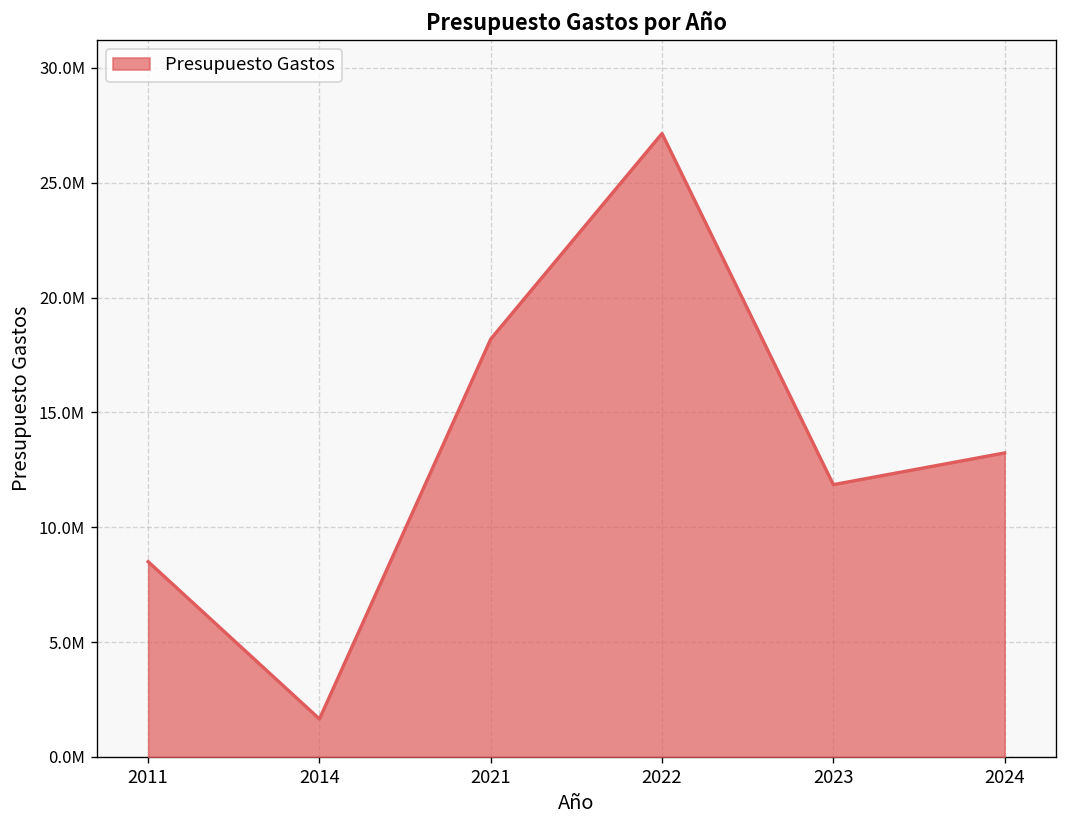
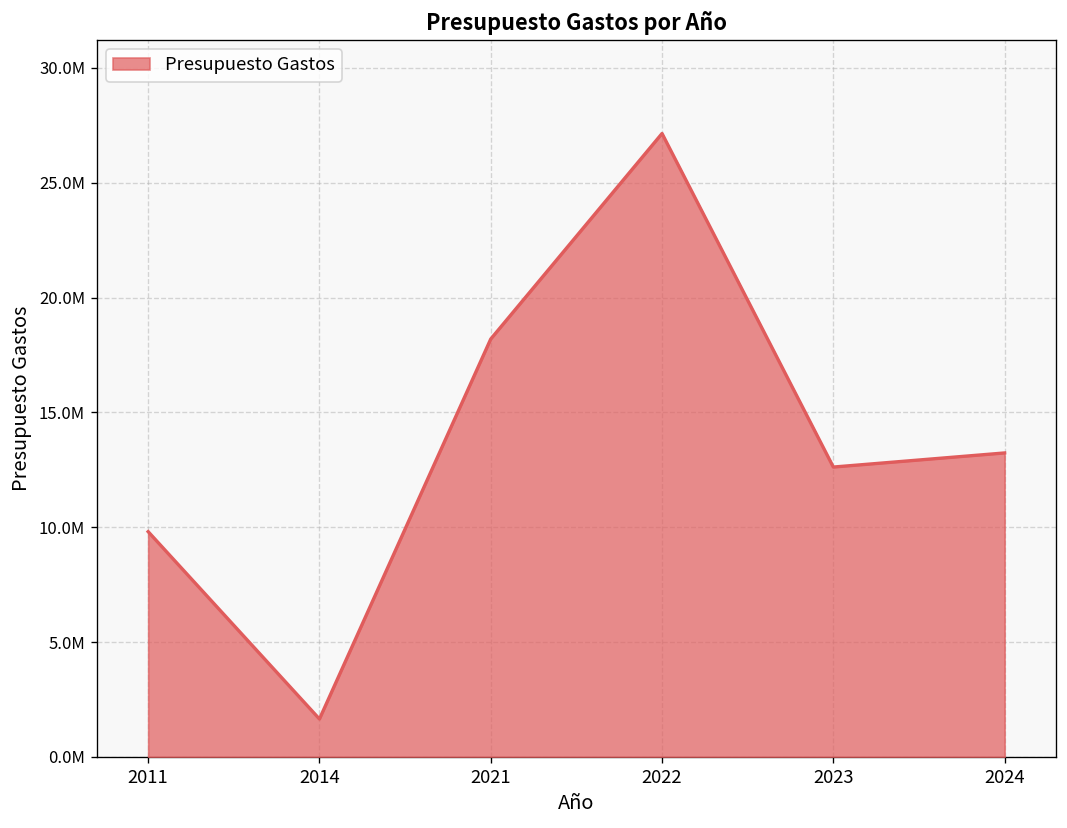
2011: 8500000 -> 9800000
2023: 11900000 -> 12600000
